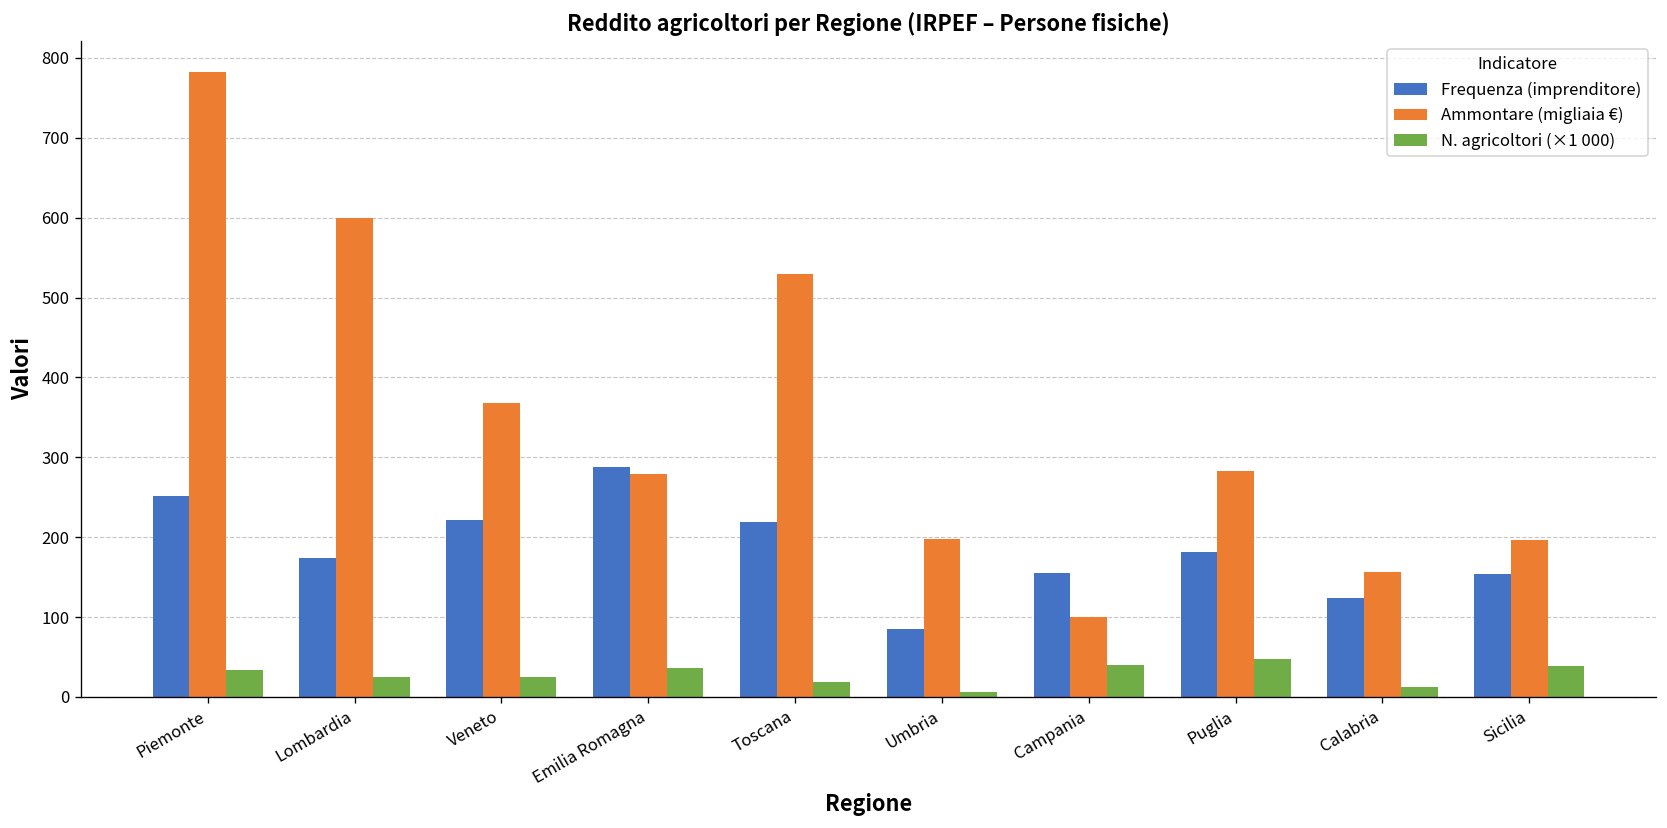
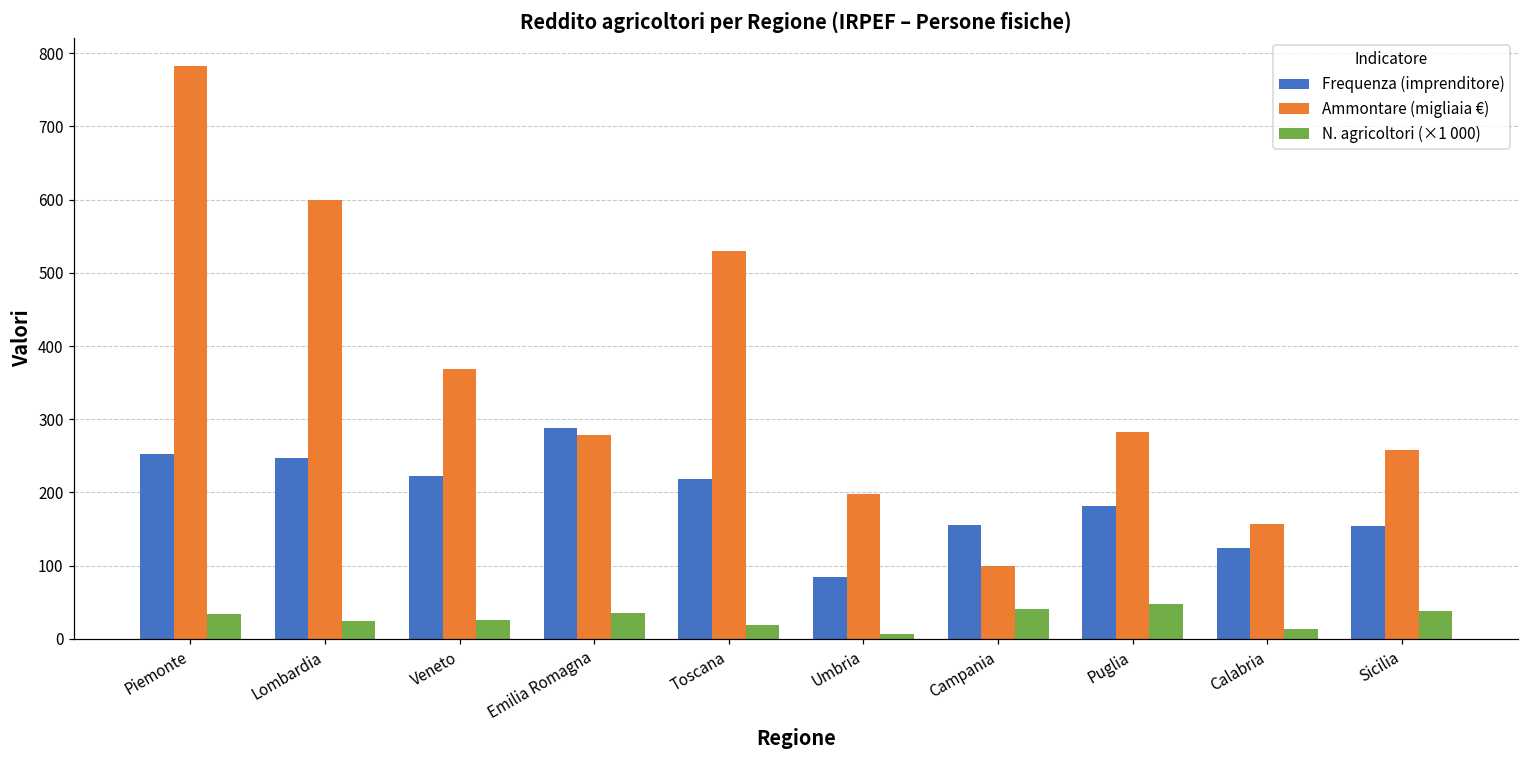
Frequenza (imprenditore), Lombardia: 170 -> 250
Ammontare (migliaia €), Sicilia: 200 -> 260
